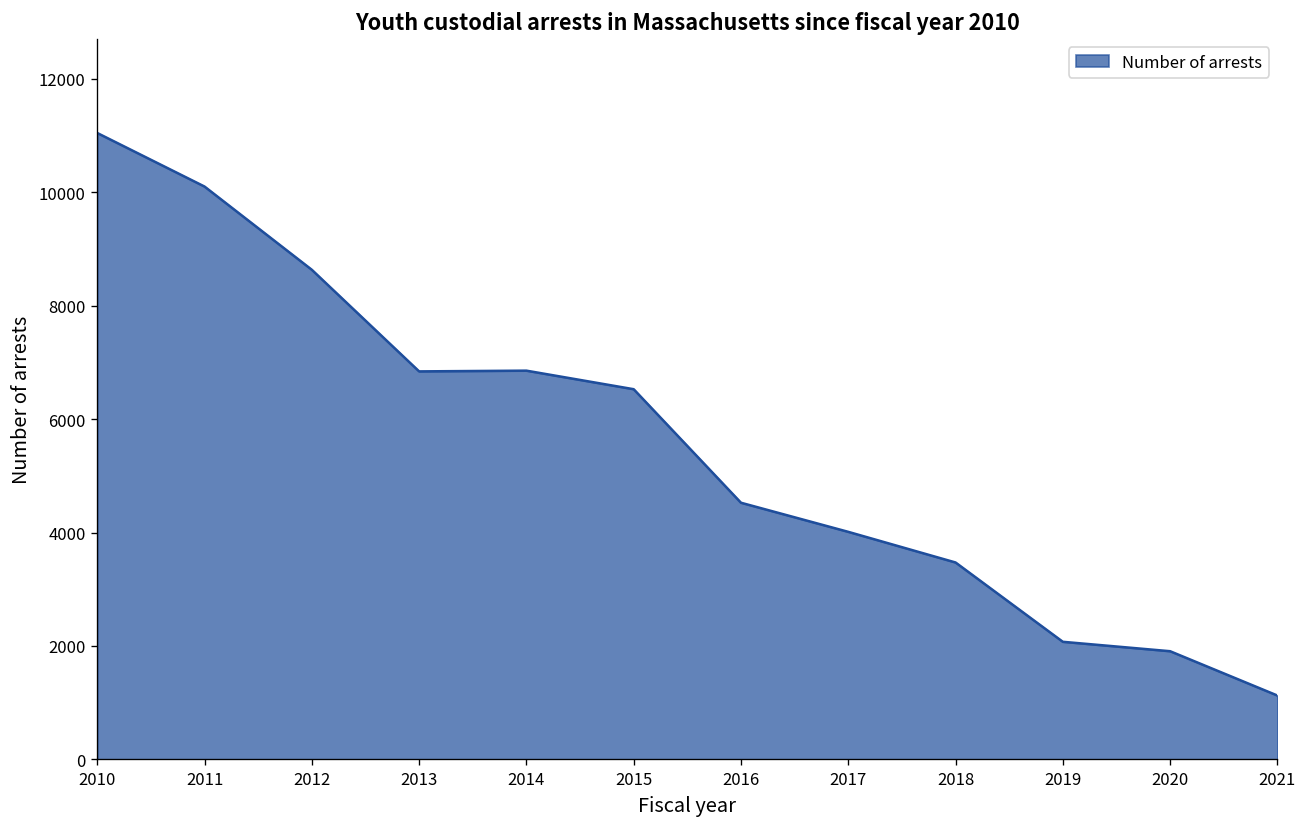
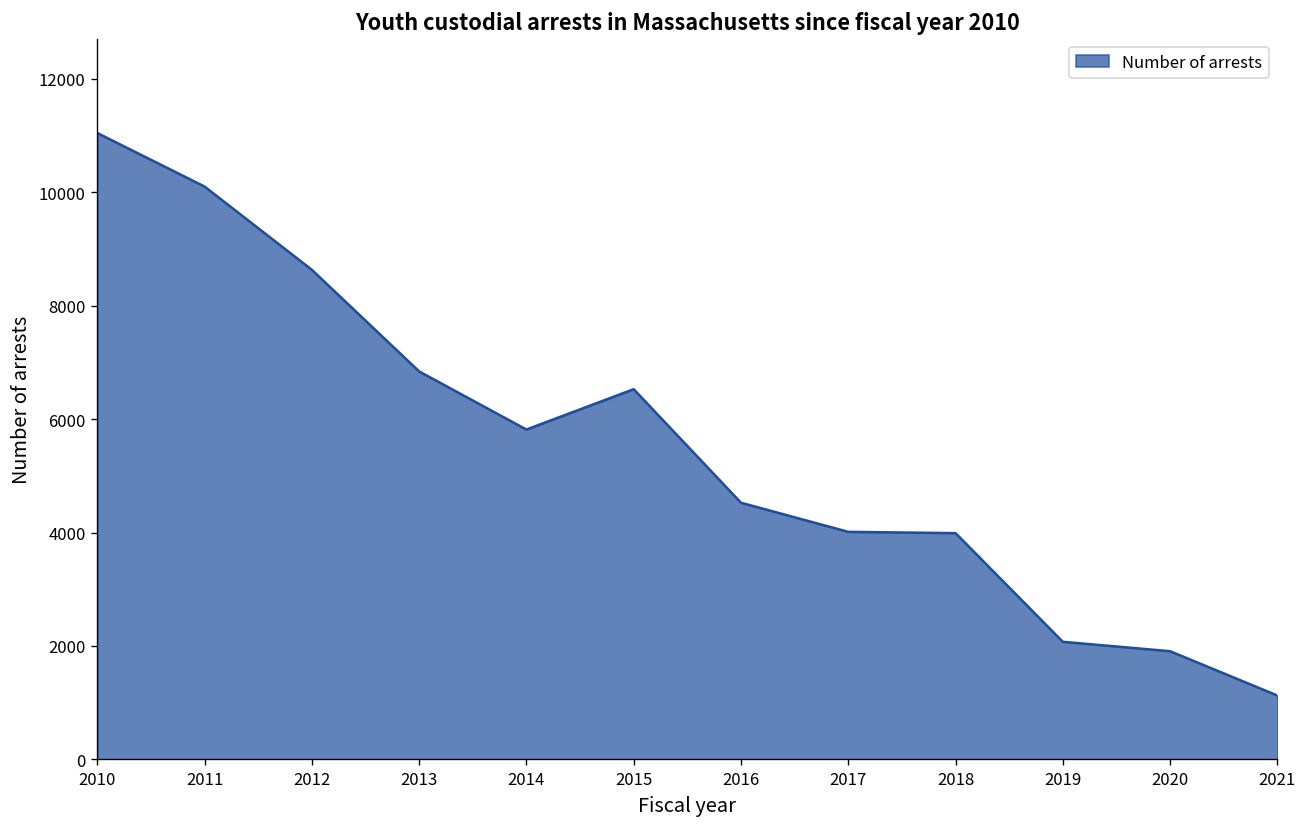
2014: 6900 -> 5800
2018: 3500 -> 4000
